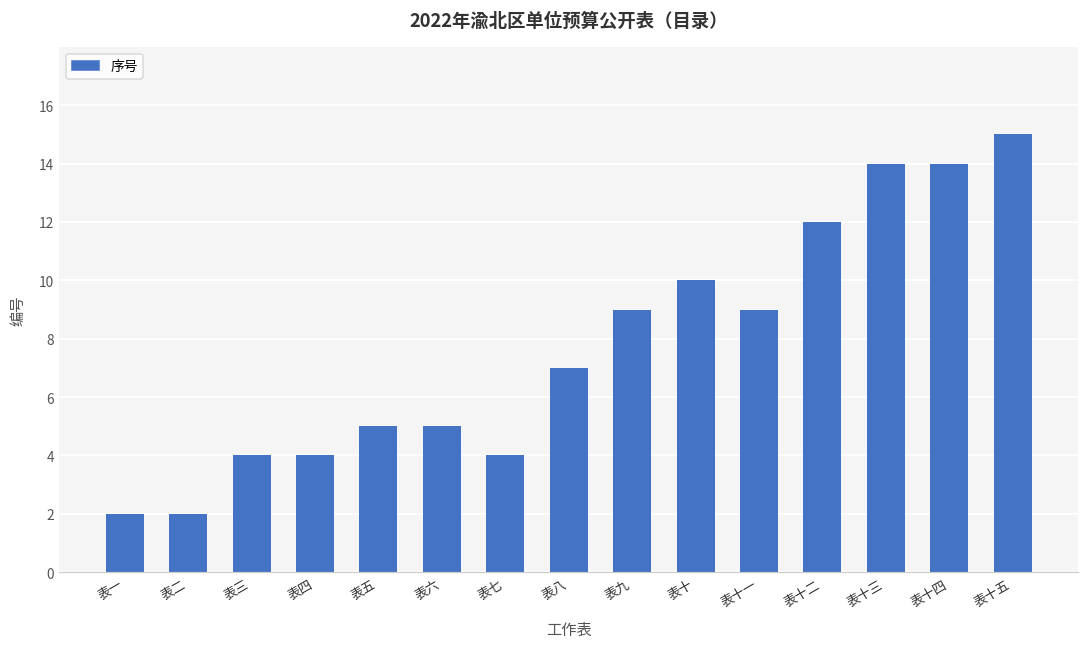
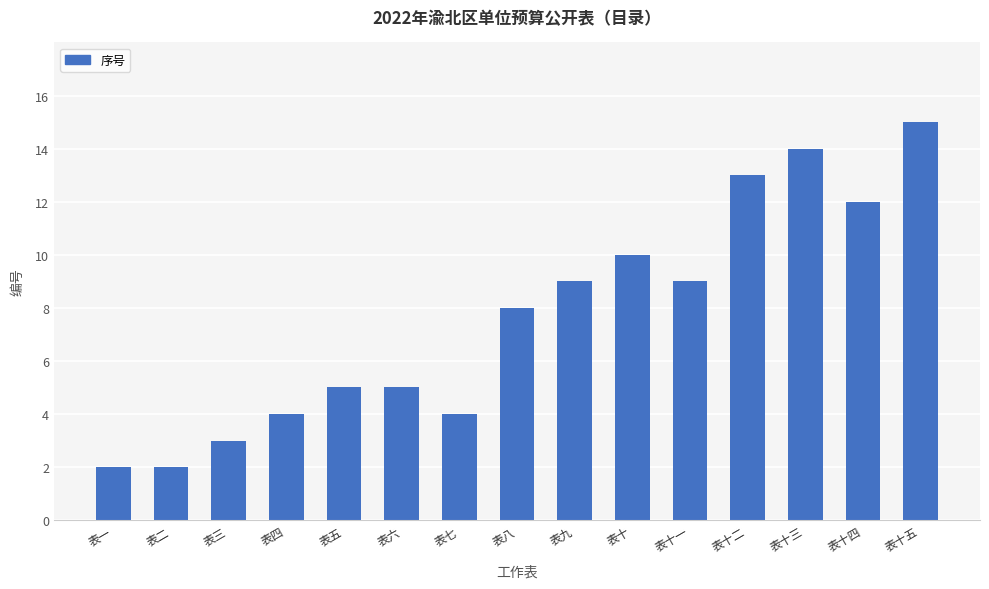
表三: 4 -> 3
表八: 7 -> 8
表十二: 12 -> 13
表十四: 14 -> 12
